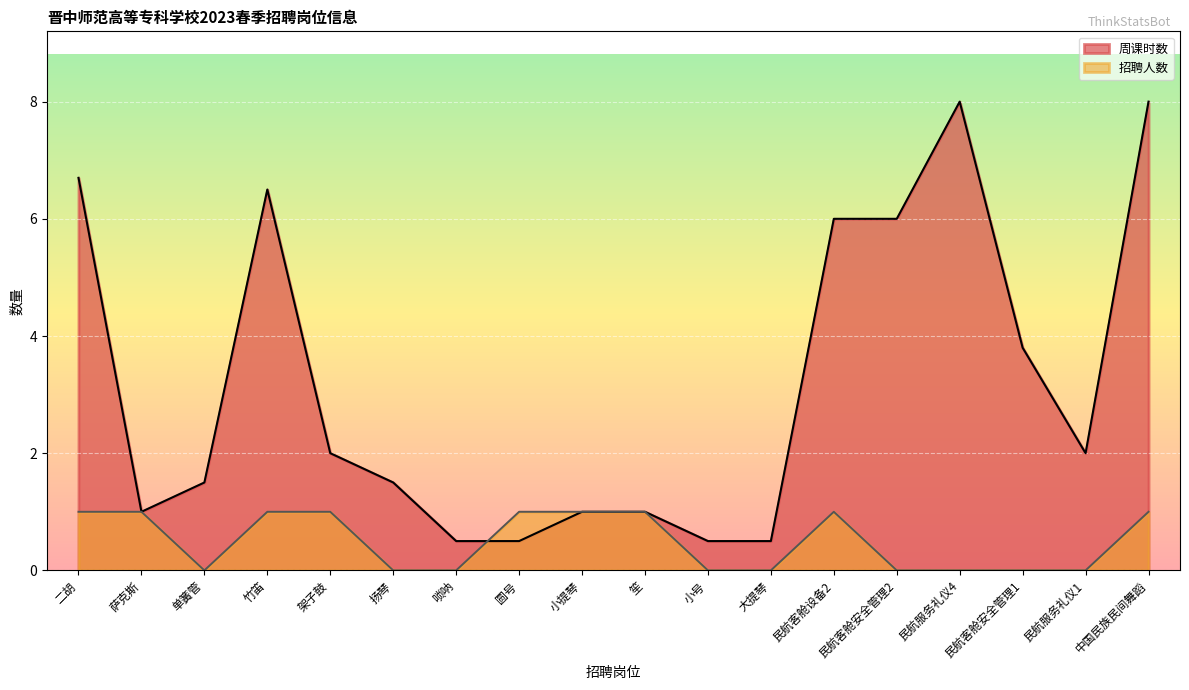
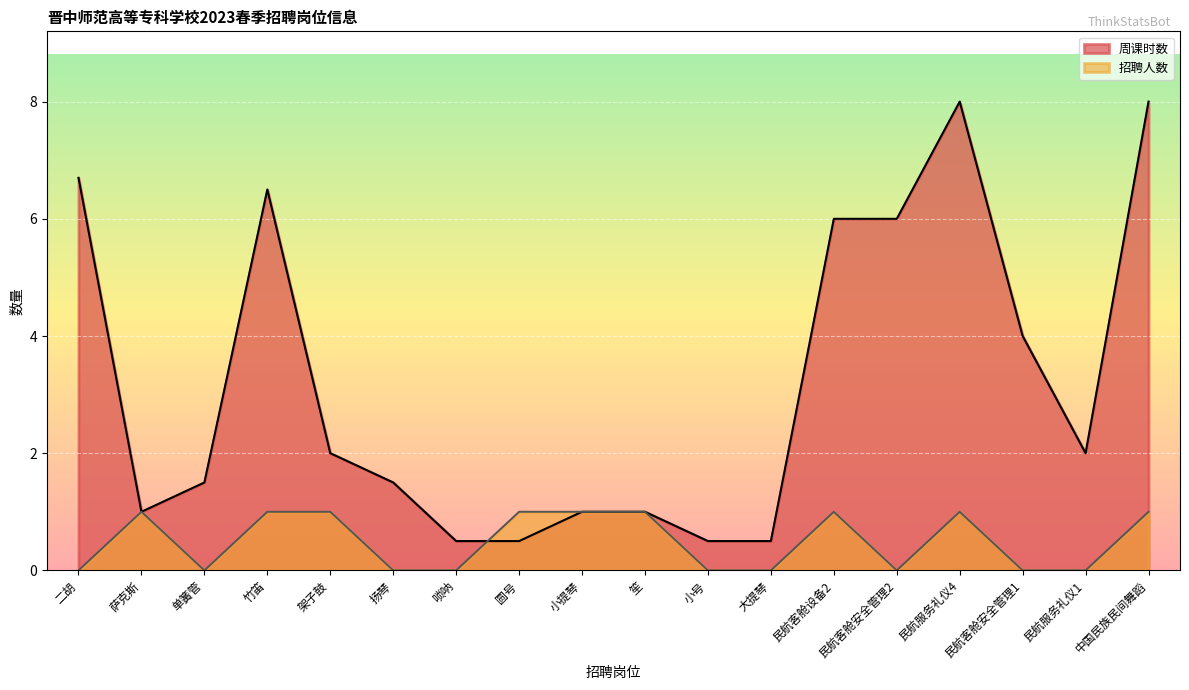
招聘人数, 二胡: 1 -> 0
招聘人数, 民航服务礼仪4: 0 -> 1
周课时数, 民航客舱安全管理1: 3.8 -> 4.0
